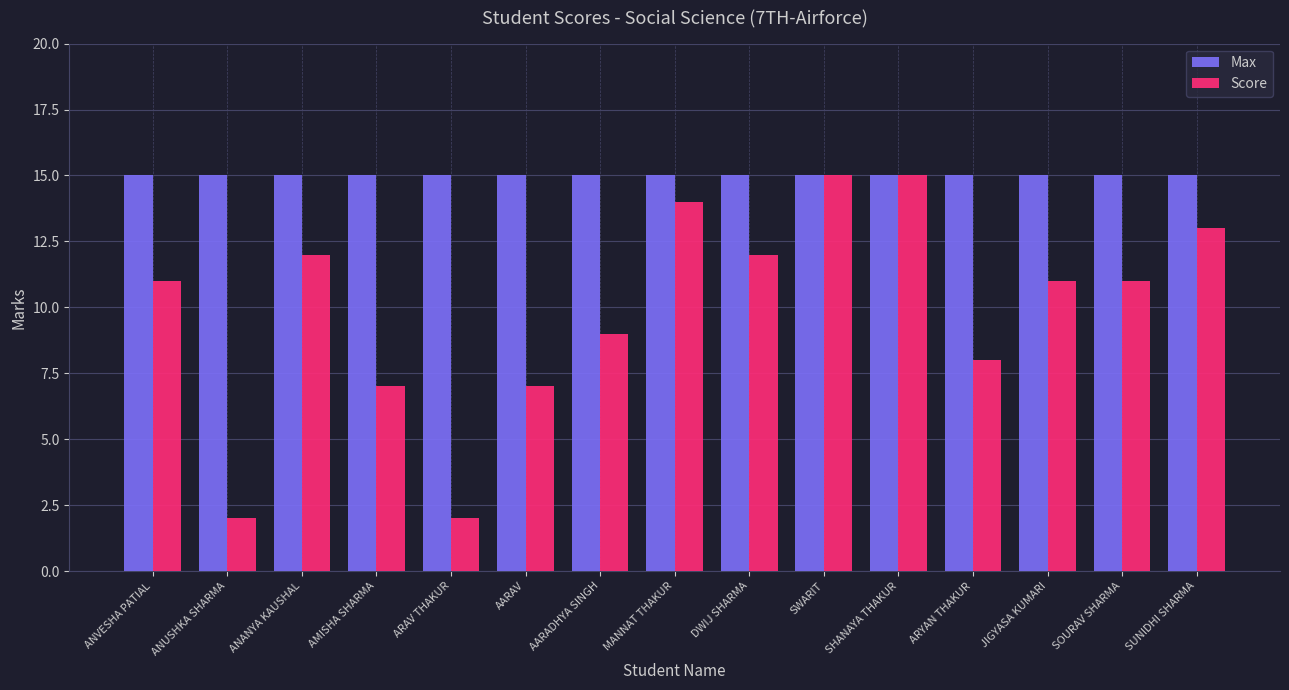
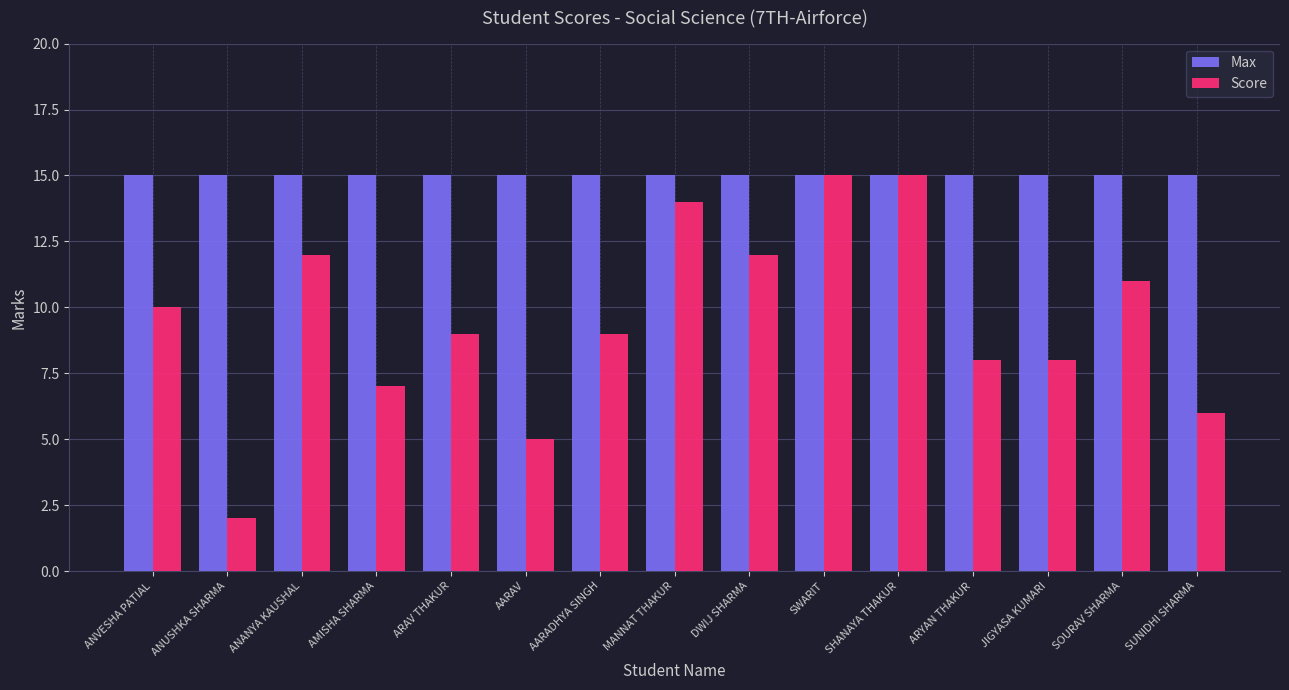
Score, ANVESHA PATIAL: 11 -> 10
Score, ARAV THAKUR: 2 -> 9
Score, AARAV: 7 -> 5
Score, JIGYASA KUMARI: 11 -> 8
Score, SUNIDHI SHARMA: 13 -> 6
